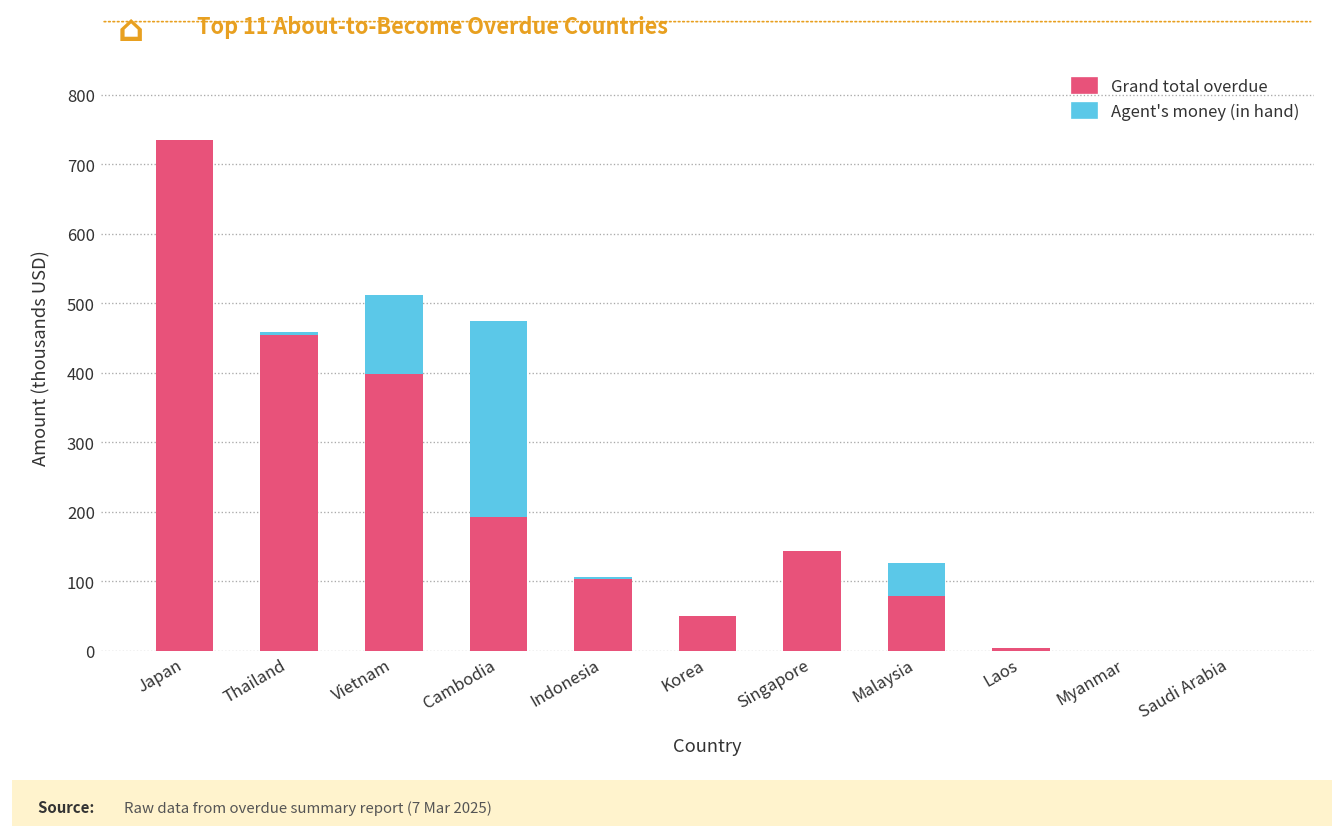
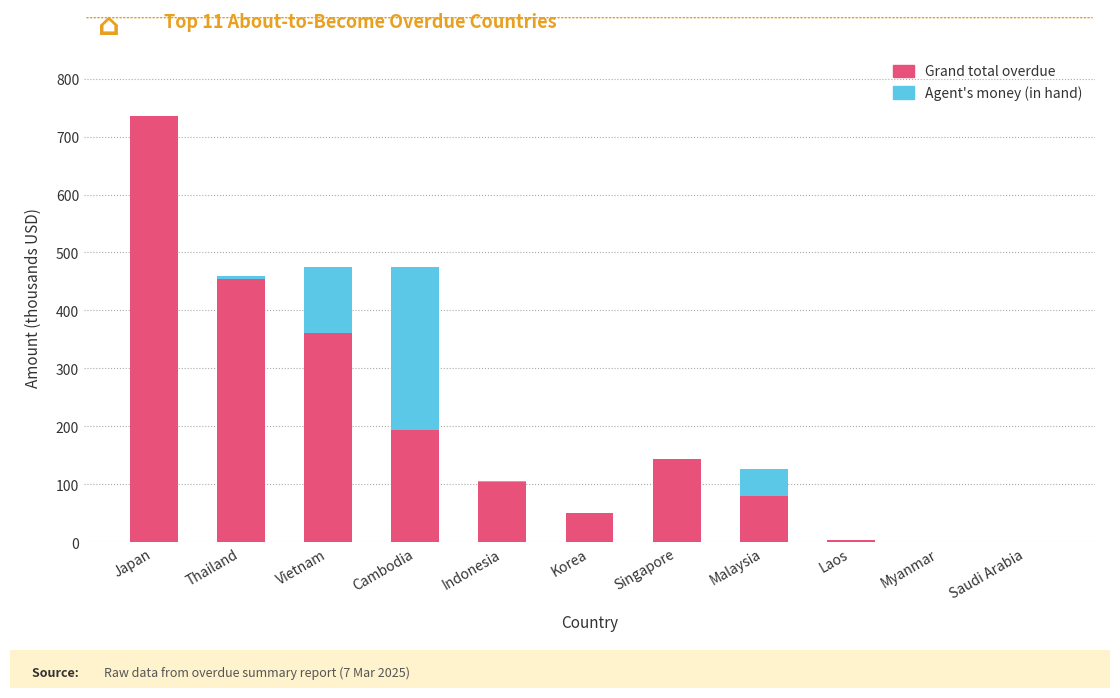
Grand total overdue, Vietnam: 400 -> 360
